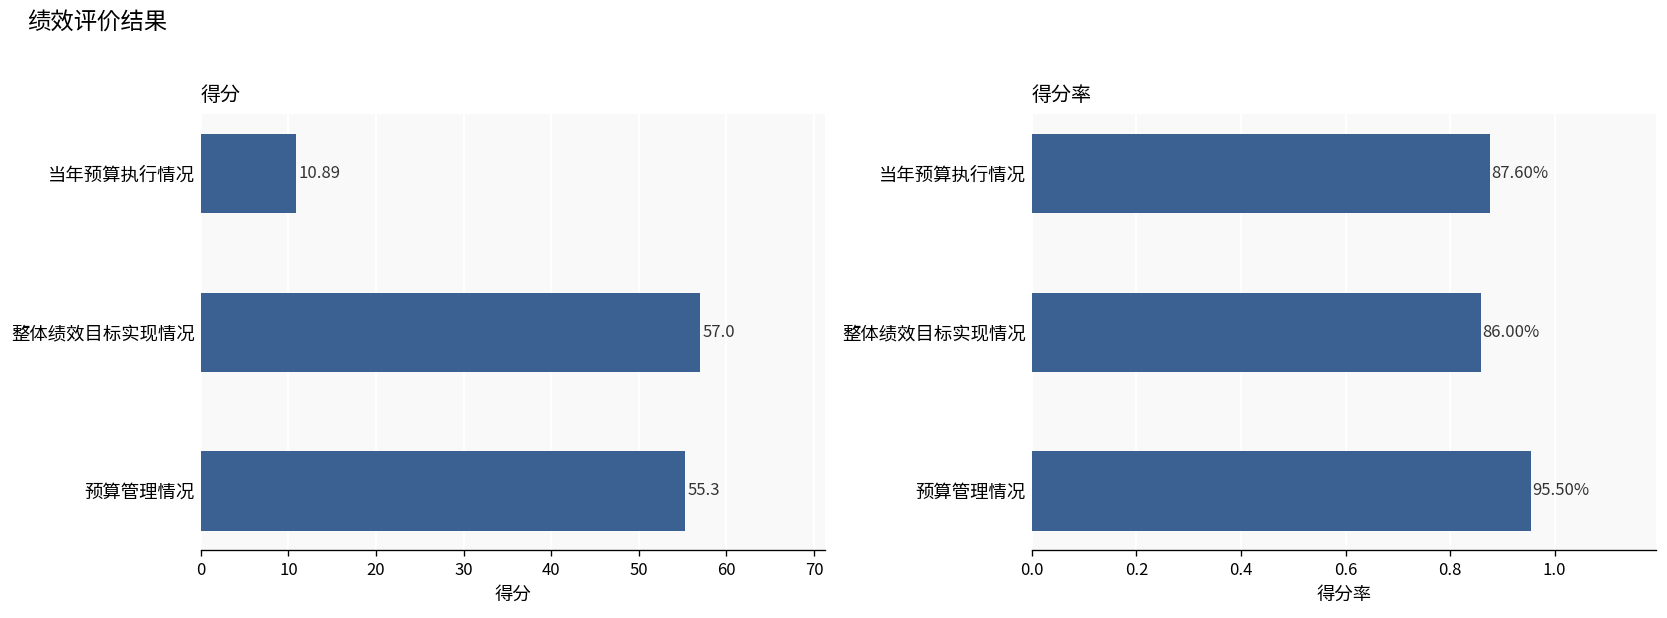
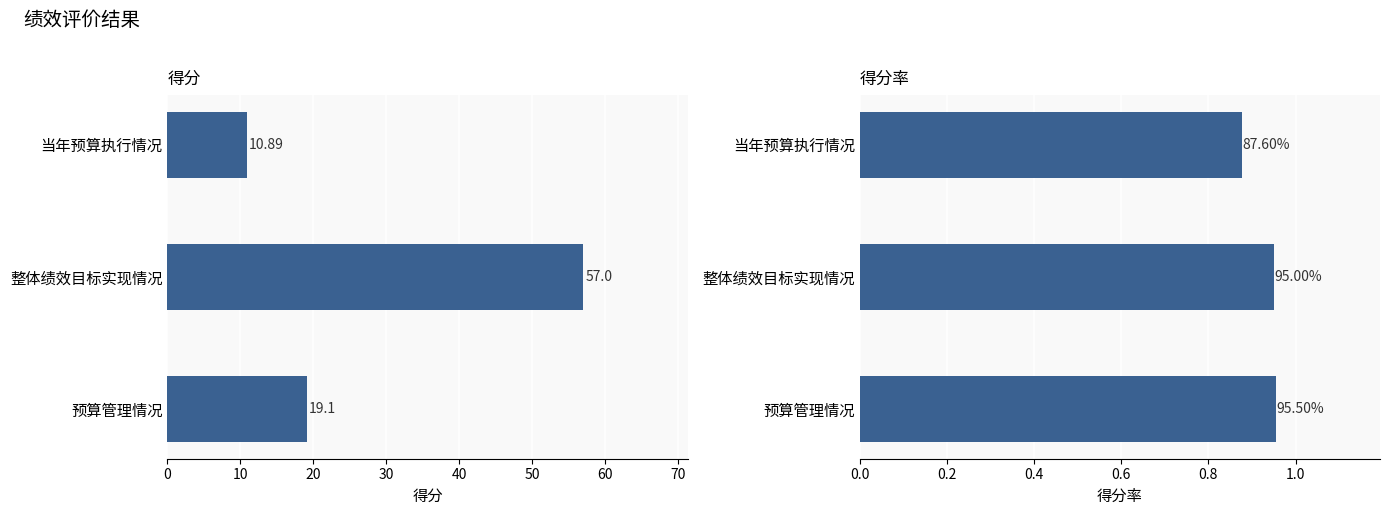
得分, 预算管理情况: 55.3 -> 19.1
得分率, 整体绩效目标实现情况: 86.00% -> 95.00%
